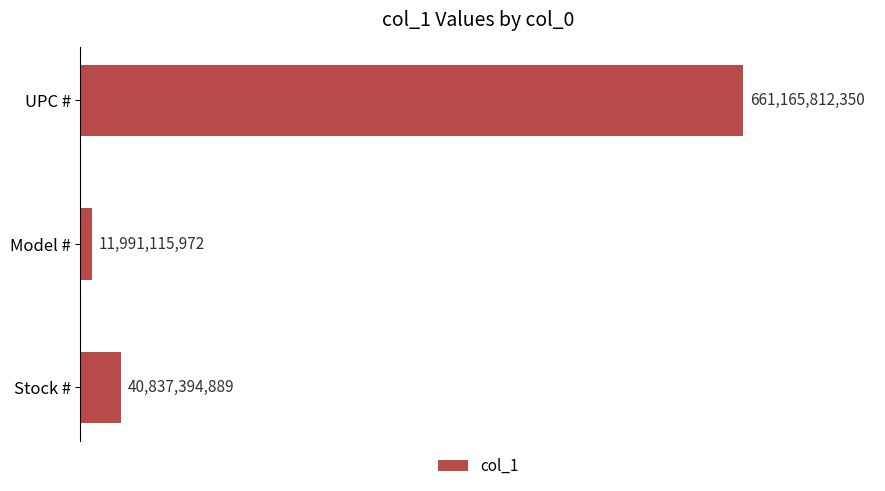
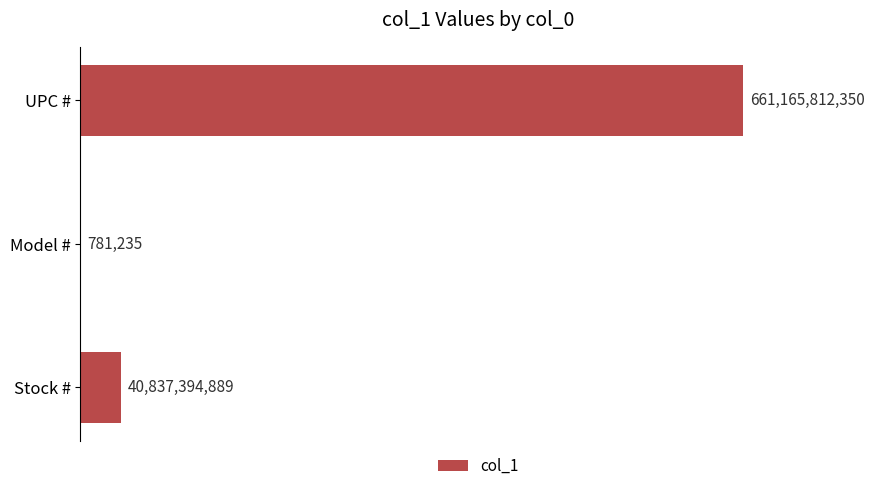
Model #: 11,991,115,972 -> 781,235
